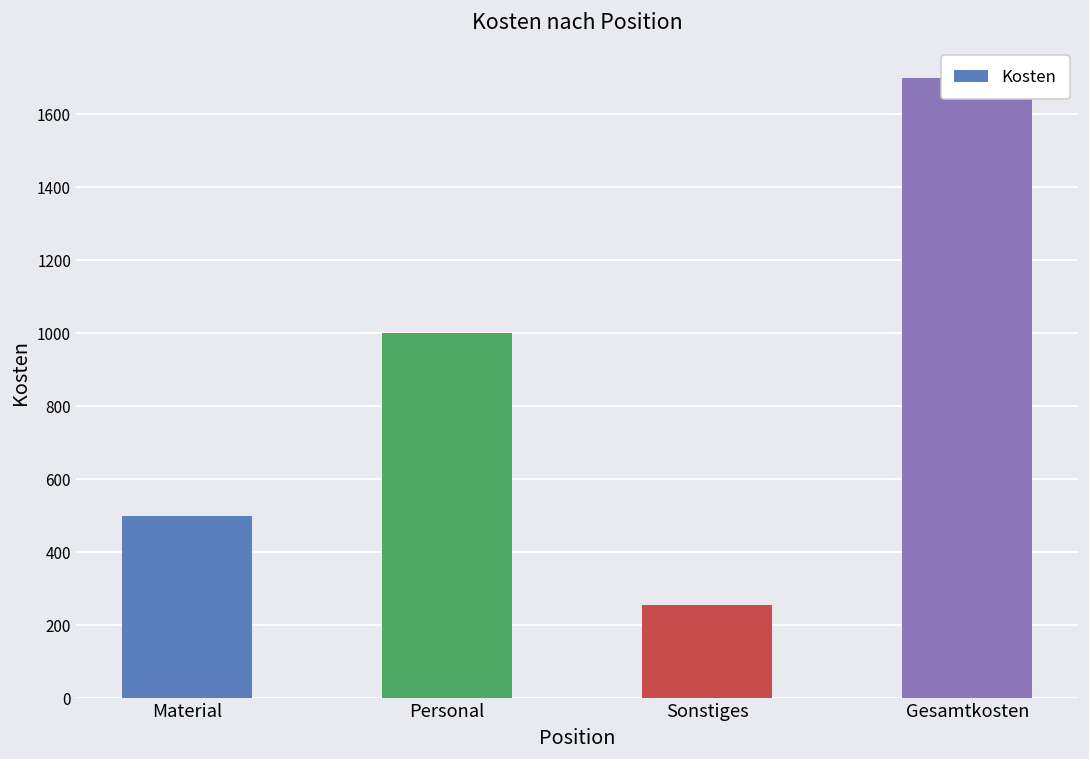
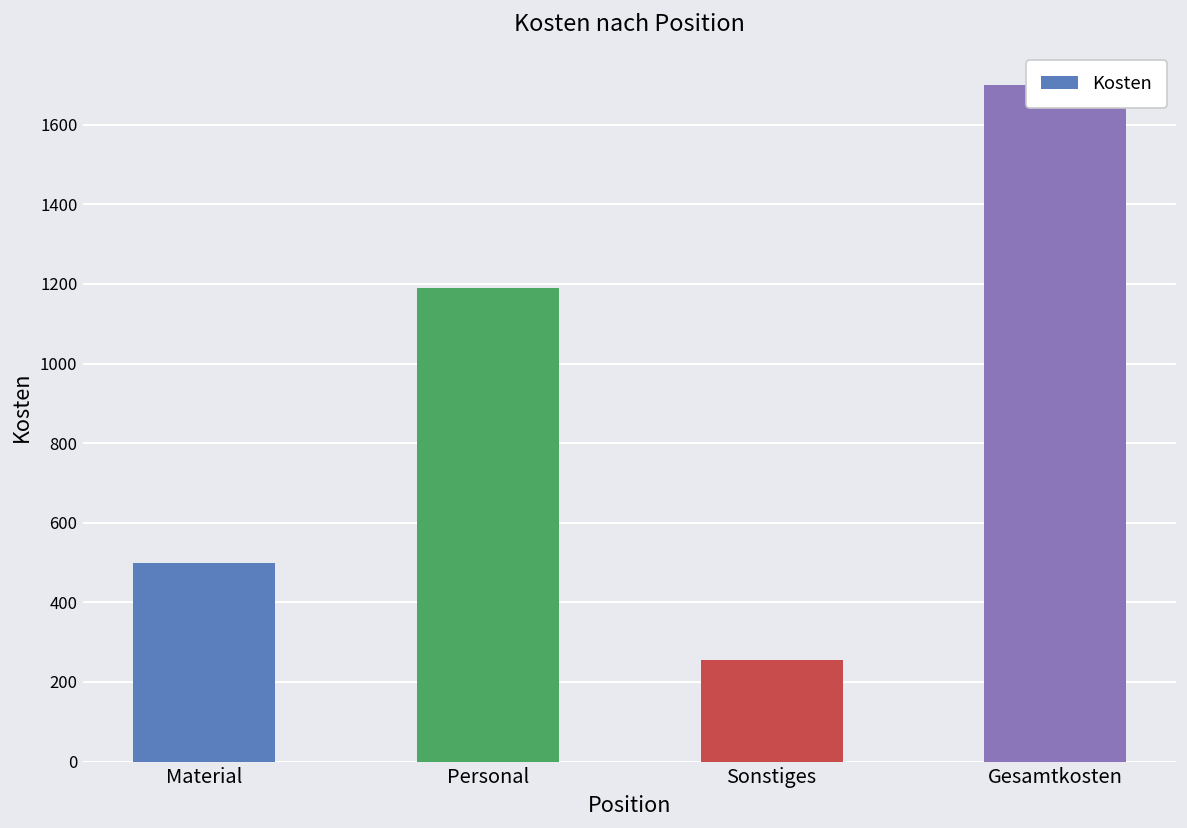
Personal: 1000 -> 1190
